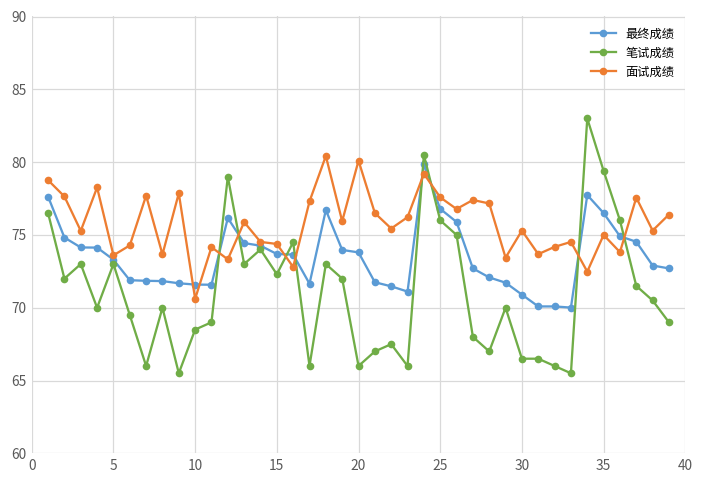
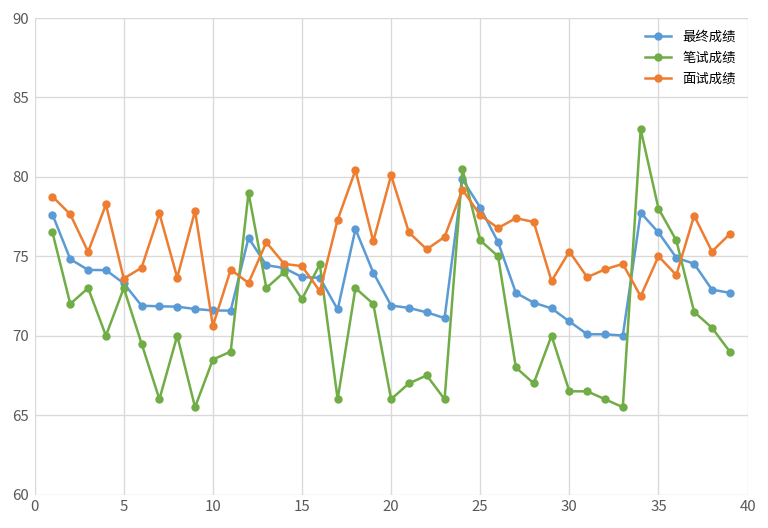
最终成绩, 20: 73.8 -> 71.9
最终成绩, 25: 76.8 -> 78.1
笔试成绩, 35: 79.4 -> 78.0
